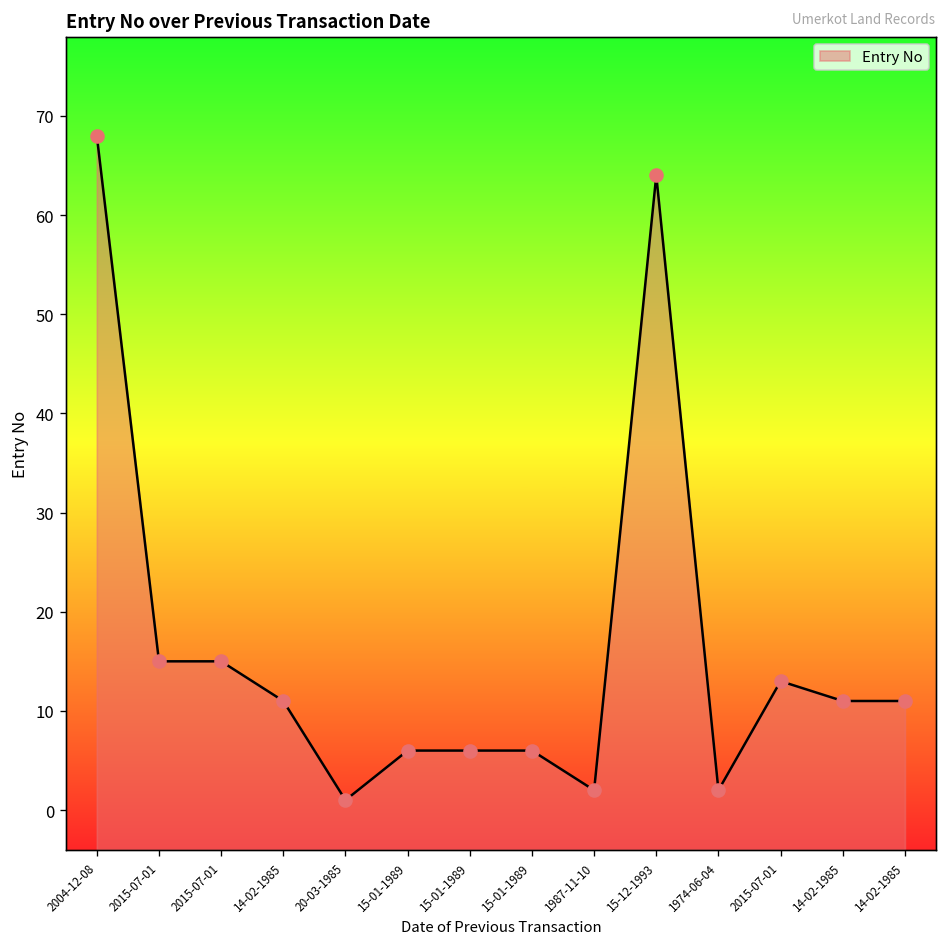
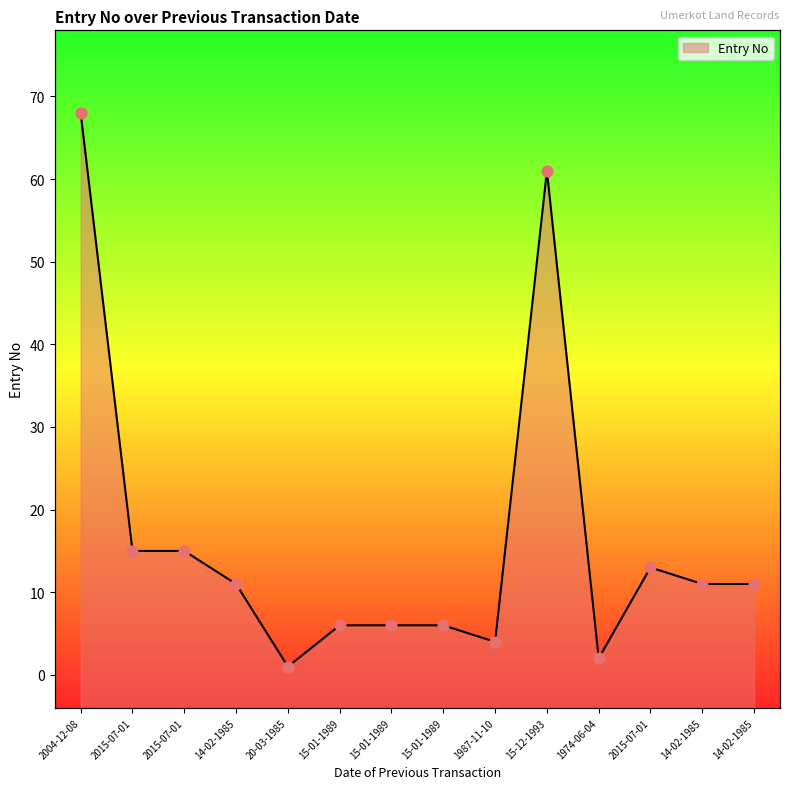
1987-11-10: 2 -> 4
15-12-1993: 64 -> 61
